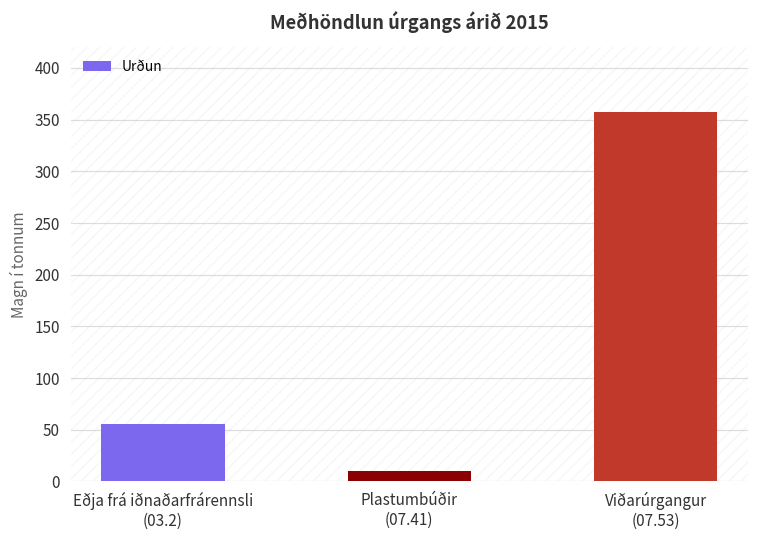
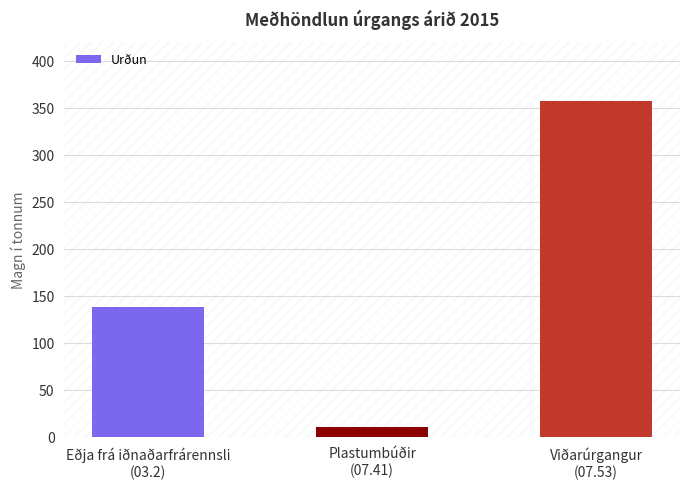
Eðja frá iðnaðarfrárennsli (03.2): 60 -> 140
